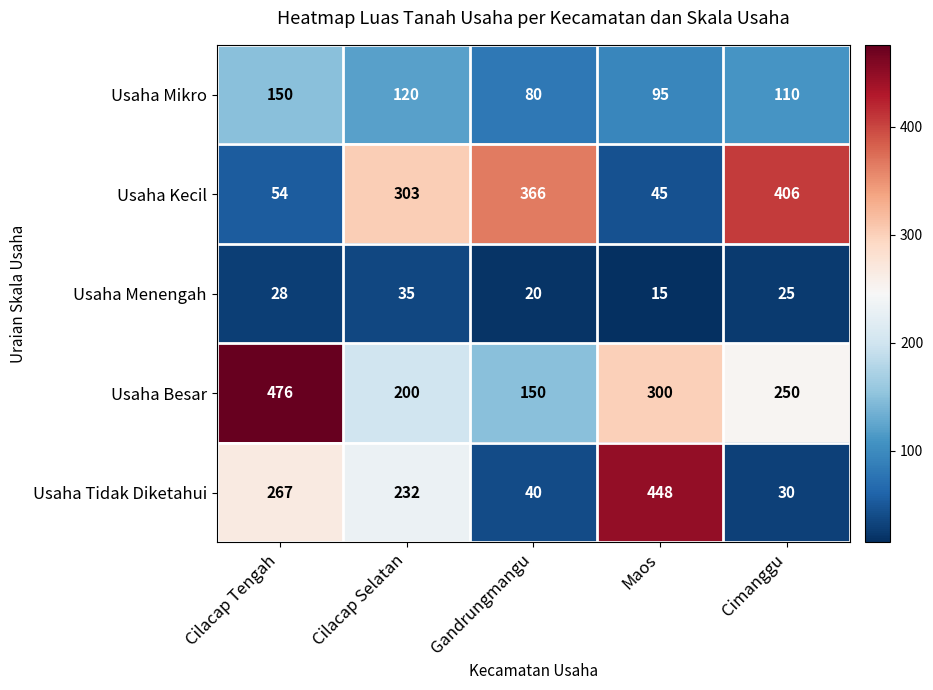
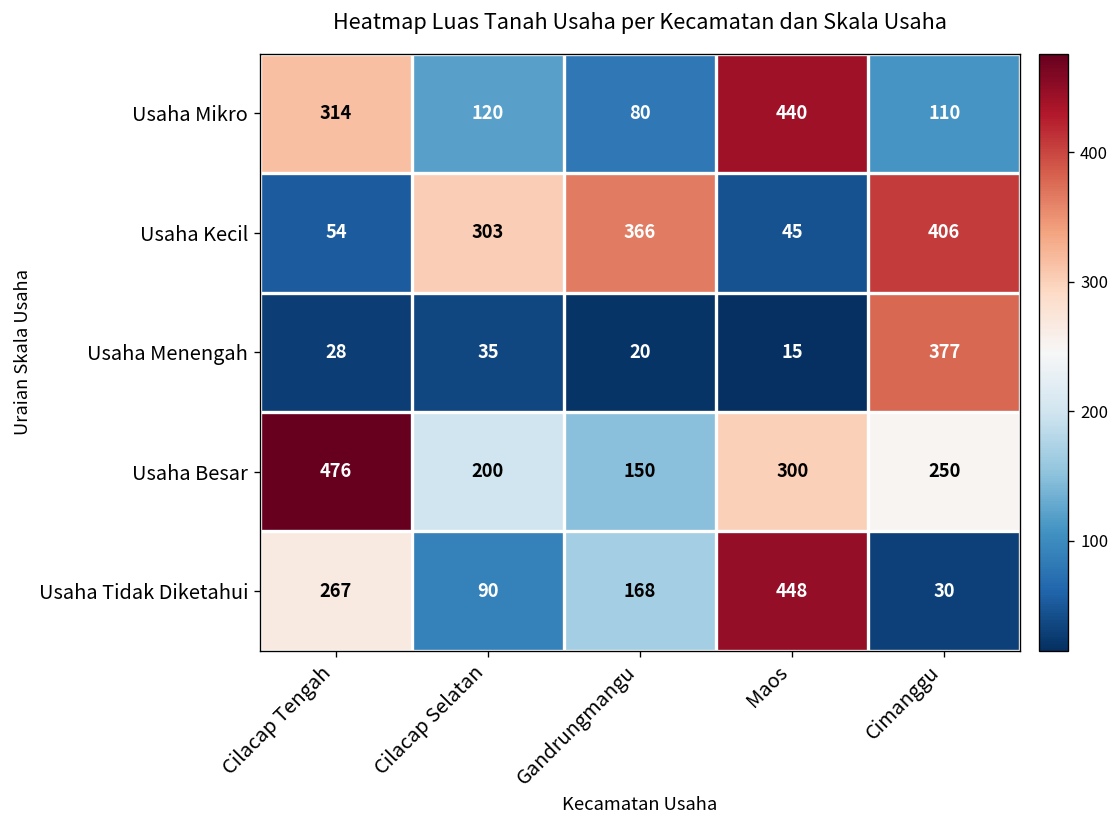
Usaha Mikro, Cilacap Tengah: 150 -> 314
Usaha Mikro, Maos: 95 -> 440
Usaha Menengah, Cimanggu: 25 -> 377
Usaha Tidak Diketahui, Cilacap Selatan: 232 -> 90
Usaha Tidak Diketahui, Gandrungmangu: 40 -> 168
